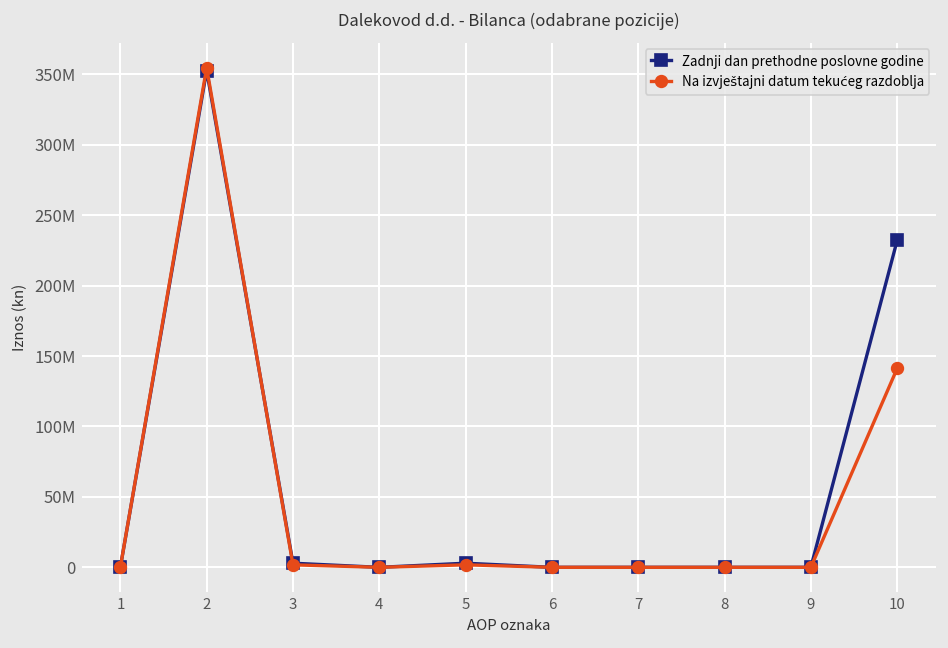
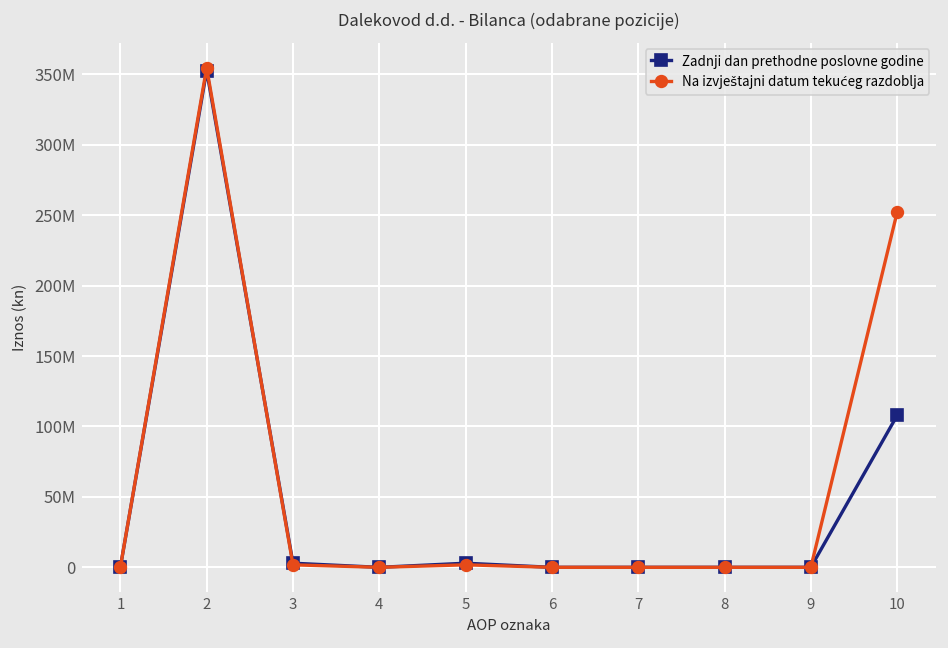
Zadnji dan prethodne poslovne godine, 10: 232000000 -> 108000000
Na izvještajni datum tekućeg razdoblja, 10: 141000000 -> 252000000
